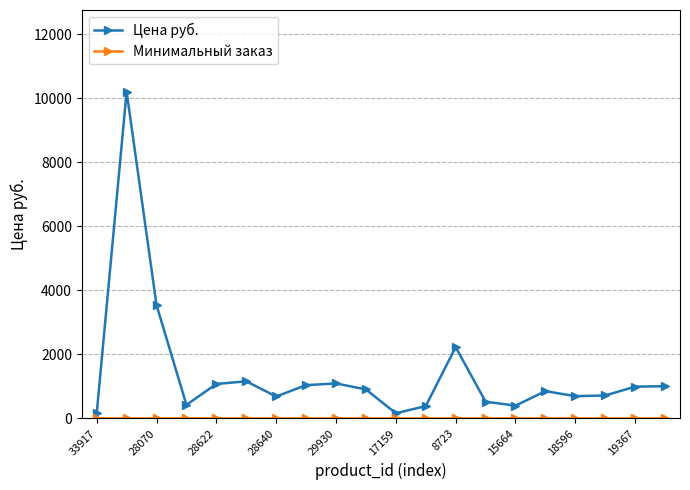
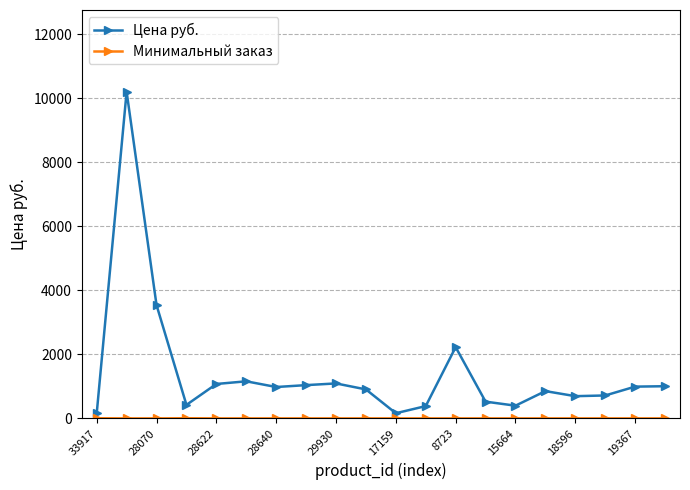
Цена руб., 28640: 700 -> 1000
